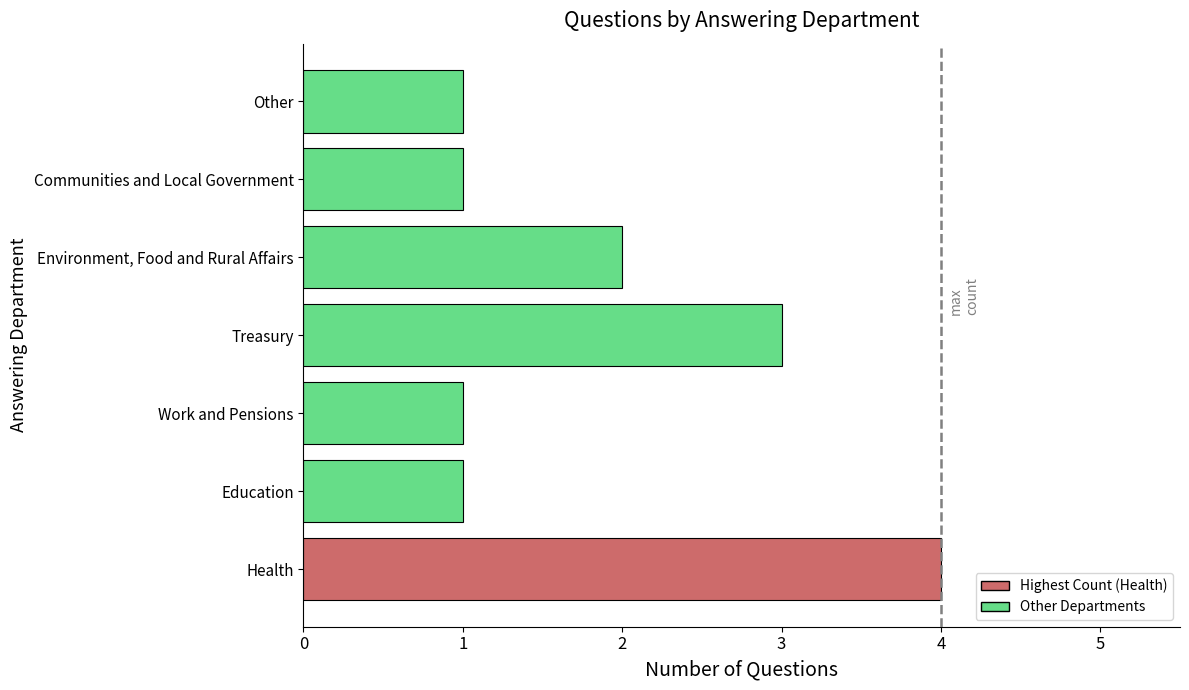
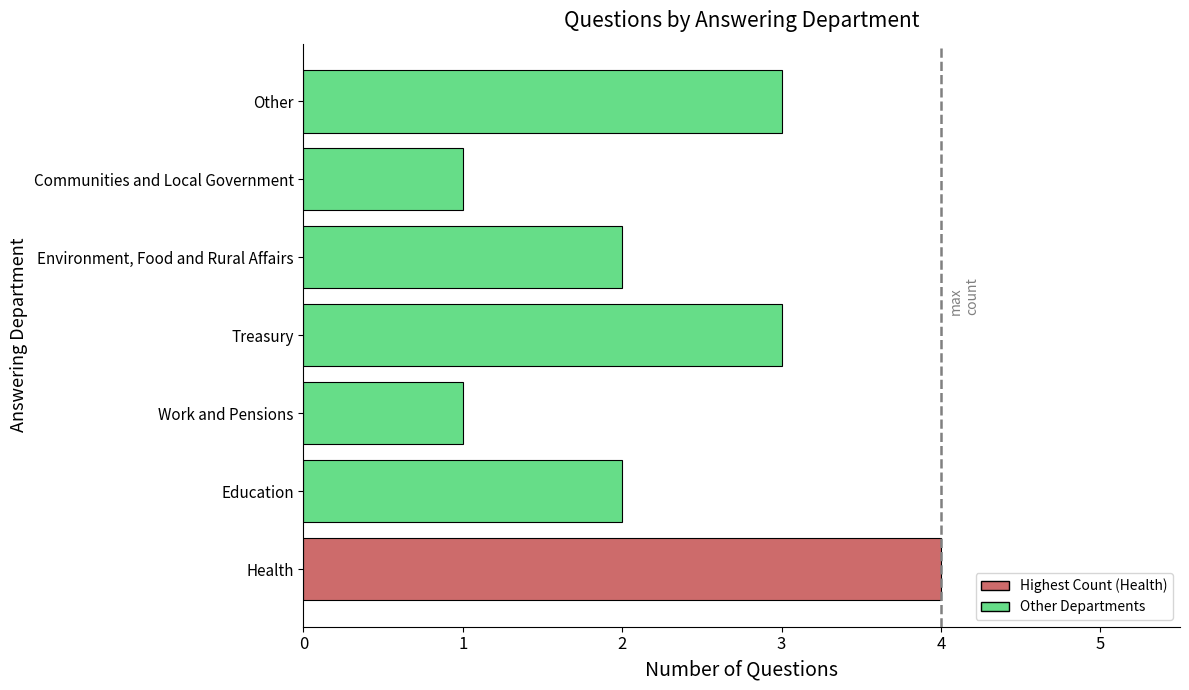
Other: 1 -> 3
Education: 1 -> 2
